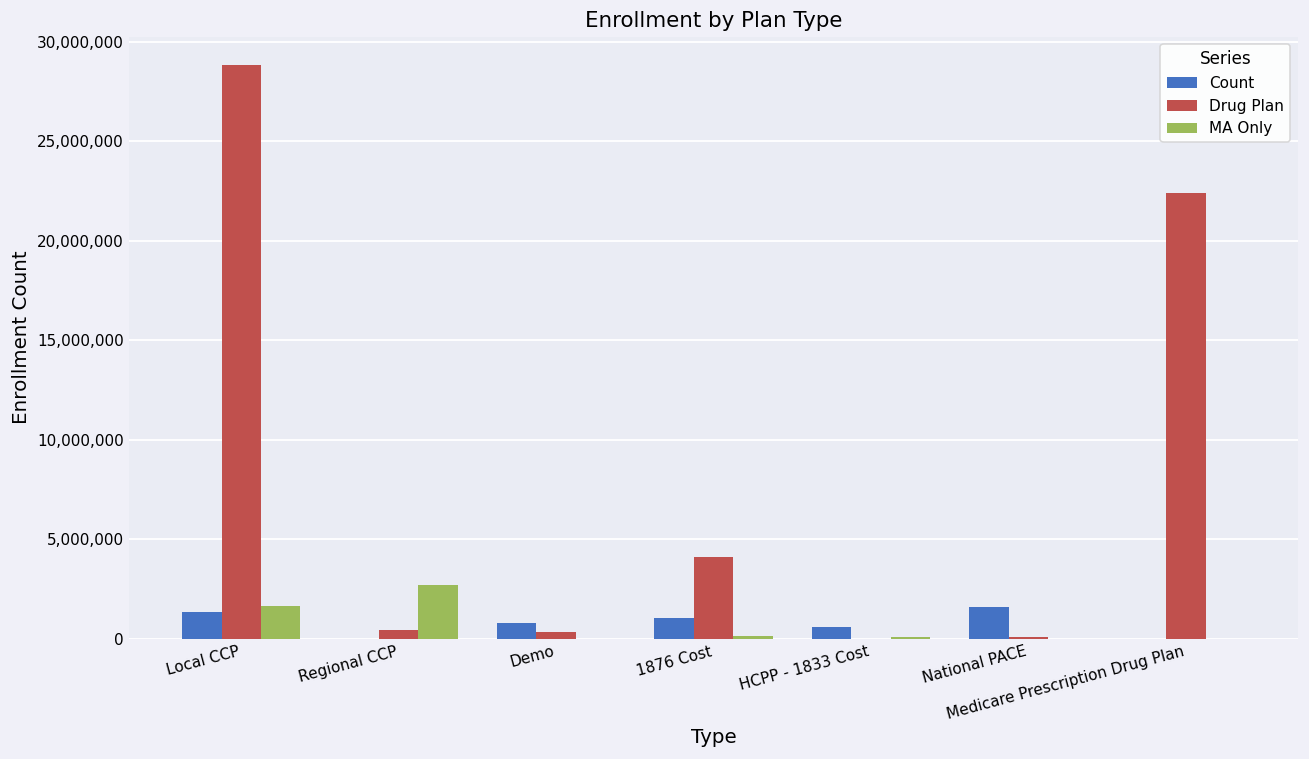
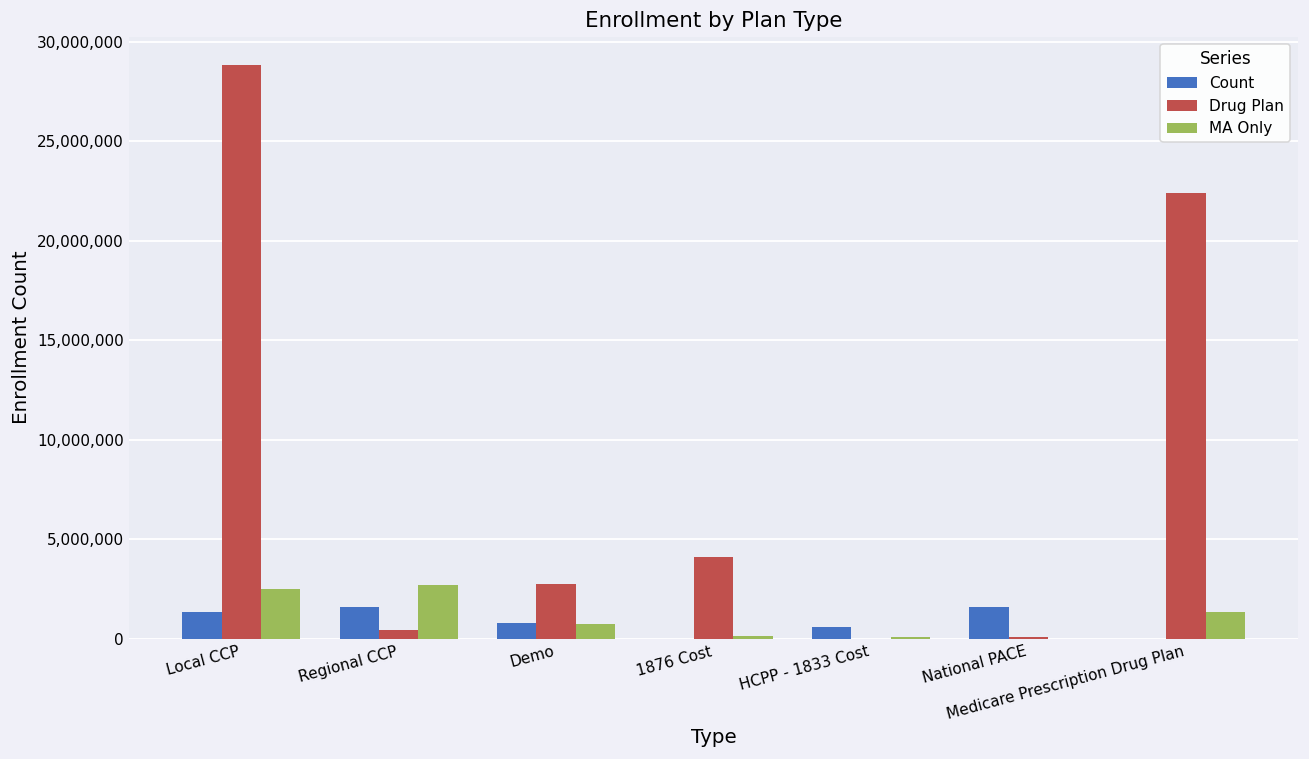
MA Only, Local CCP: 1,600,000 -> 2,500,000
Count, Regional CCP: 0 -> 1,600,000
Drug Plan, Demo: 300,000 -> 2,700,000
MA Only, Demo: 0 -> 700,000
Count, 1876 Cost: 1,000,000 -> 0
MA Only, Medicare Prescription Drug Plan: 0 -> 1,300,000
